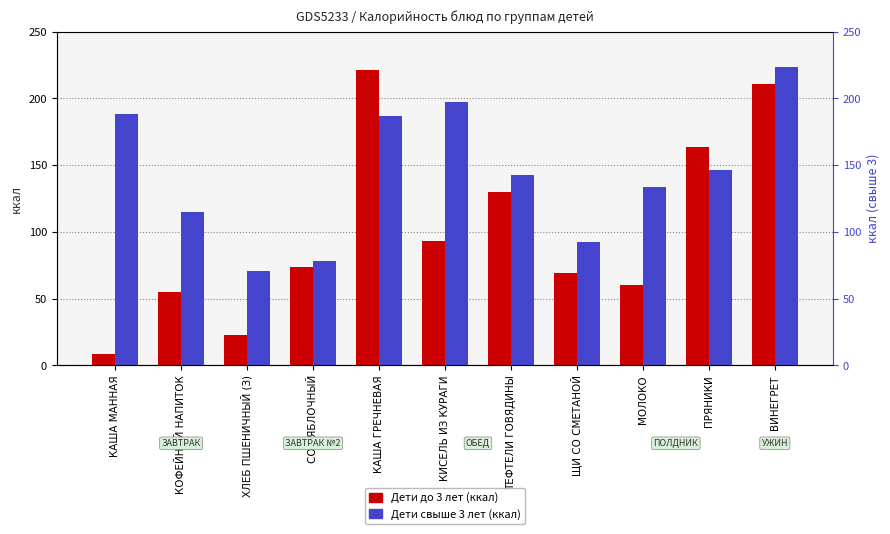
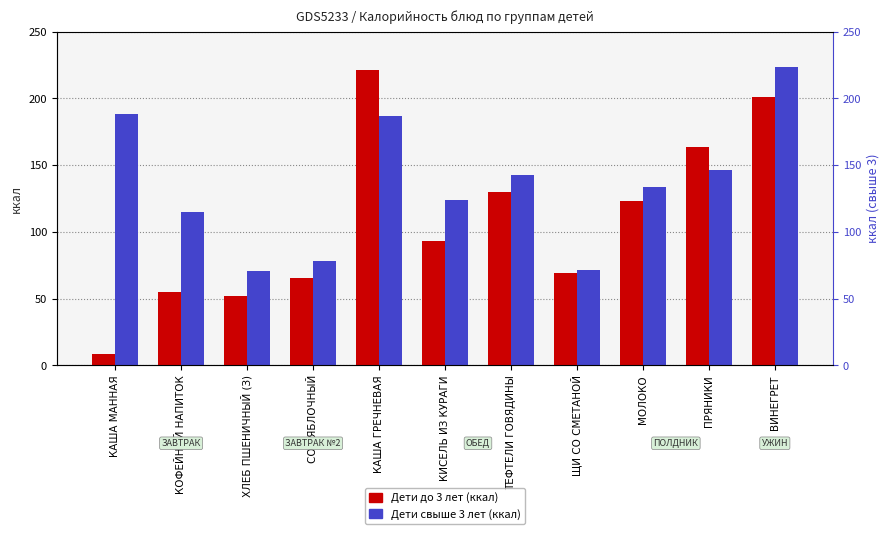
Дети до 3 лет (ккал), ХЛЕБ ПШЕНИЧНЫЙ (З): 23 -> 52
Дети до 3 лет (ккал), СОК ЯБЛОЧНЫЙ: 74 -> 66
Дети свыше 3 лет (ккал), КИСЕЛЬ ИЗ КУРАГИ: 198 -> 124
Дети свыше 3 лет (ккал), ЩИ СО СМЕТАНОЙ: 92 -> 71
Дети до 3 лет (ккал), МОЛОКО: 60 -> 123
Дети до 3 лет (ккал), ВИНЕГРЕТ: 211 -> 201
